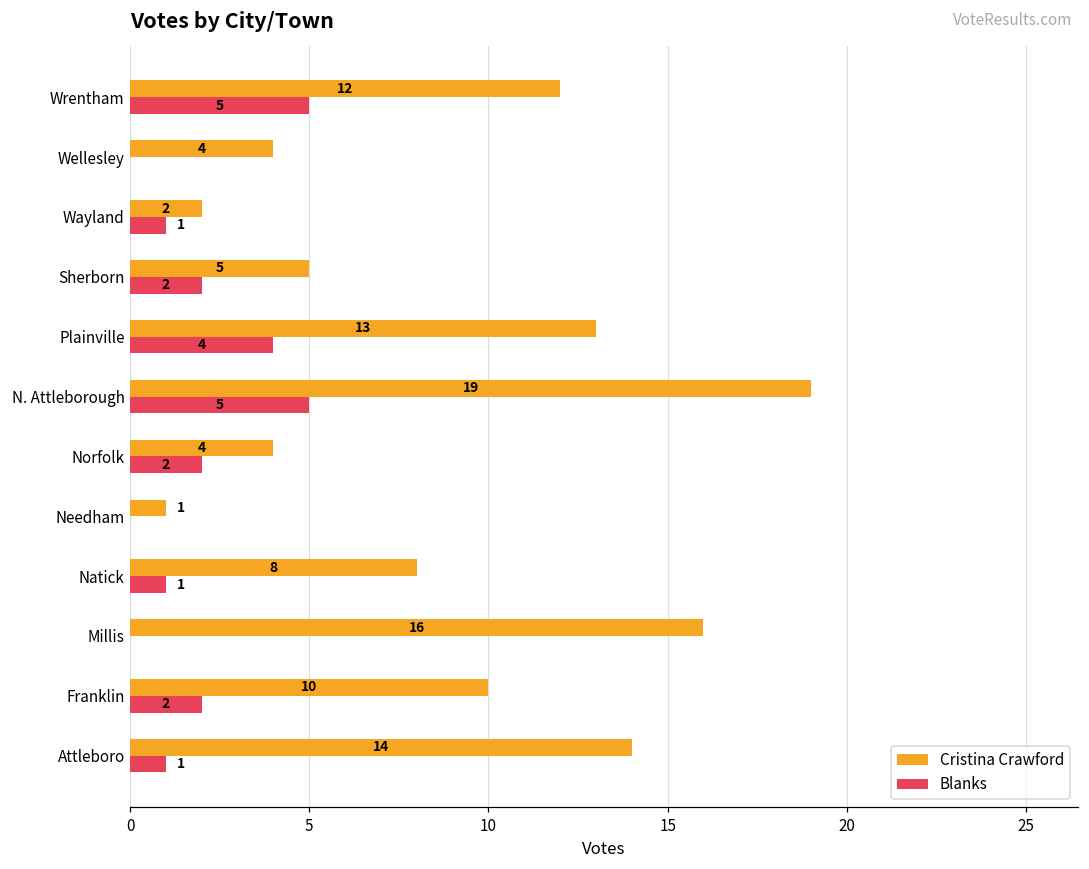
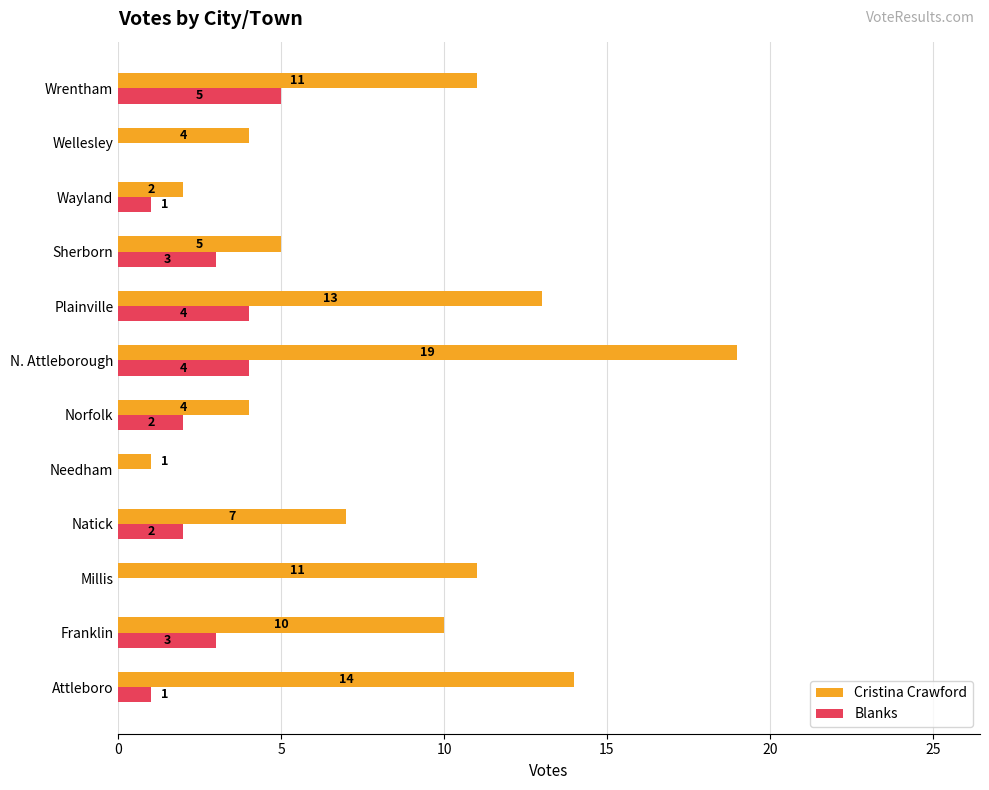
Cristina Crawford, Wrentham: 12 -> 11
Blanks, Sherborn: 2 -> 3
Blanks, N. Attleborough: 5 -> 4
Cristina Crawford, Natick: 8 -> 7
Blanks, Natick: 1 -> 2
Cristina Crawford, Millis: 16 -> 11
Blanks, Franklin: 2 -> 3
